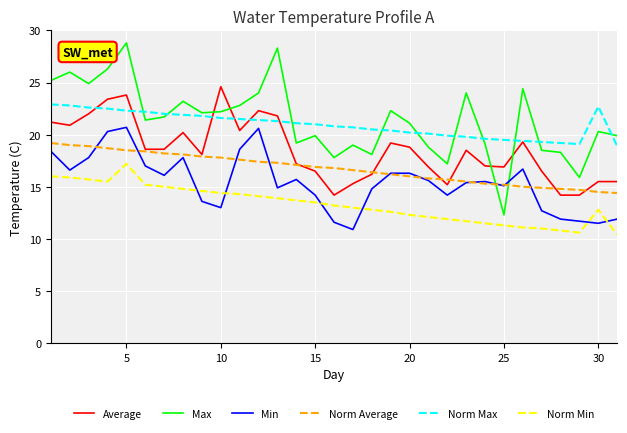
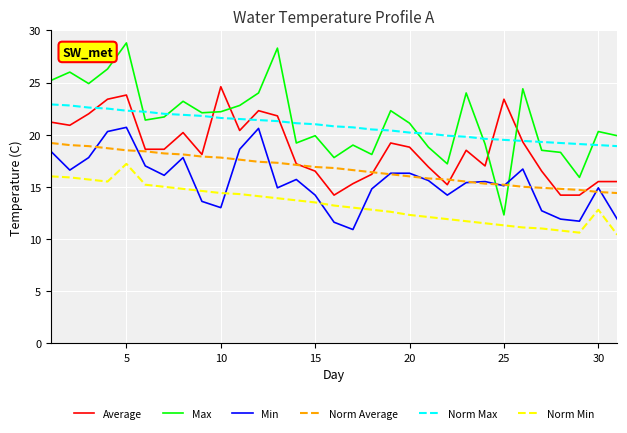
Average, 25: 16.9 -> 23.4
Min, 30: 11.5 -> 14.9
Norm Max, 30: 22.7 -> 19.0
